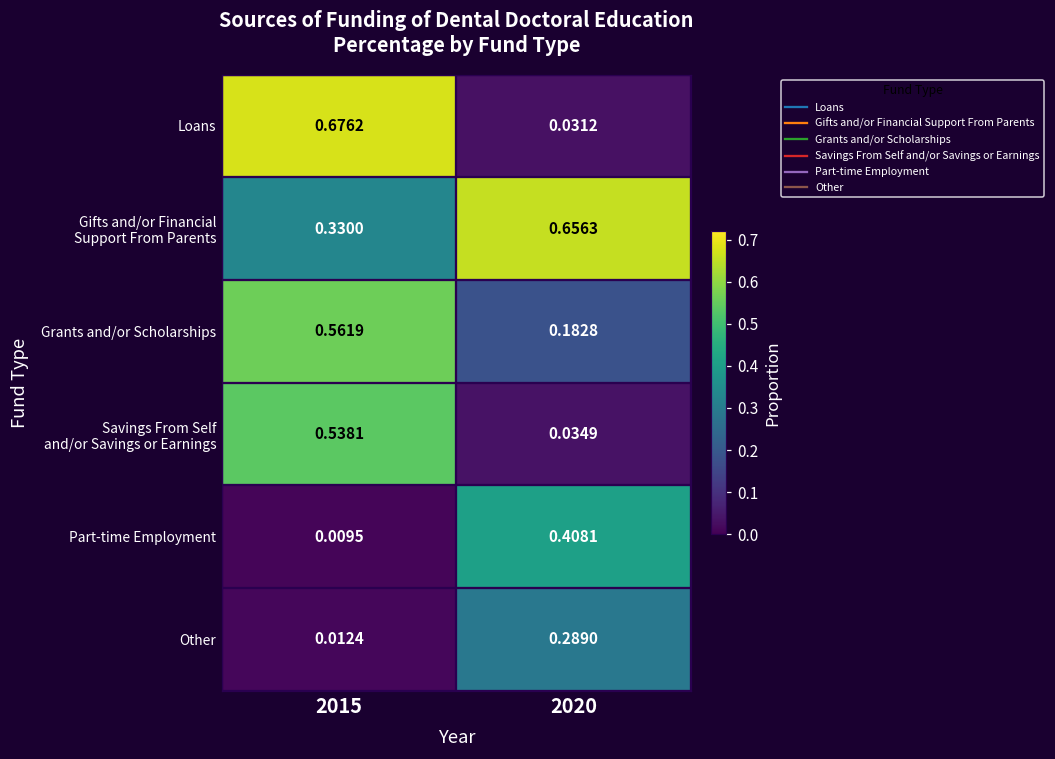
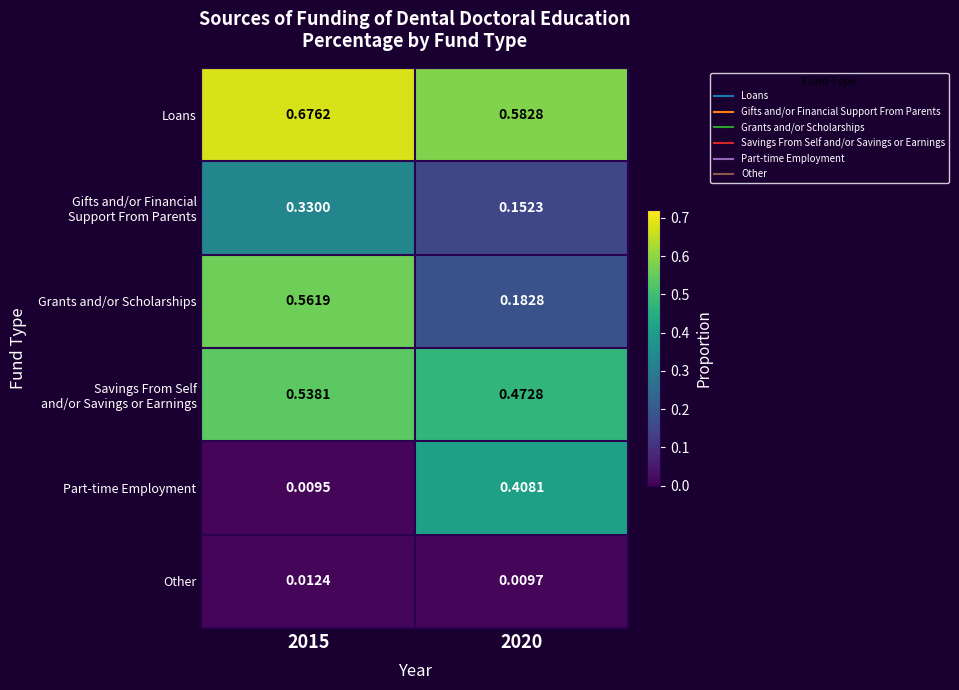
Loans, 2020: 0.0312 -> 0.5828
Gifts and/or Financial Support From Parents, 2020: 0.6563 -> 0.1523
Savings From Self and/or Savings or Earnings, 2020: 0.0349 -> 0.4728
Other, 2020: 0.2890 -> 0.0097
